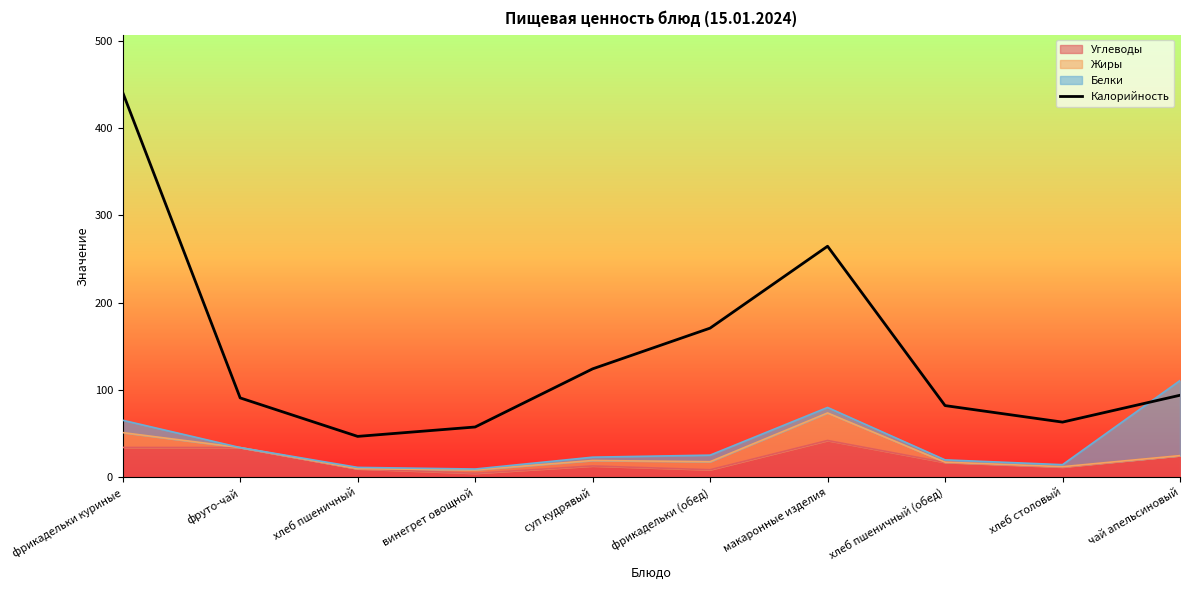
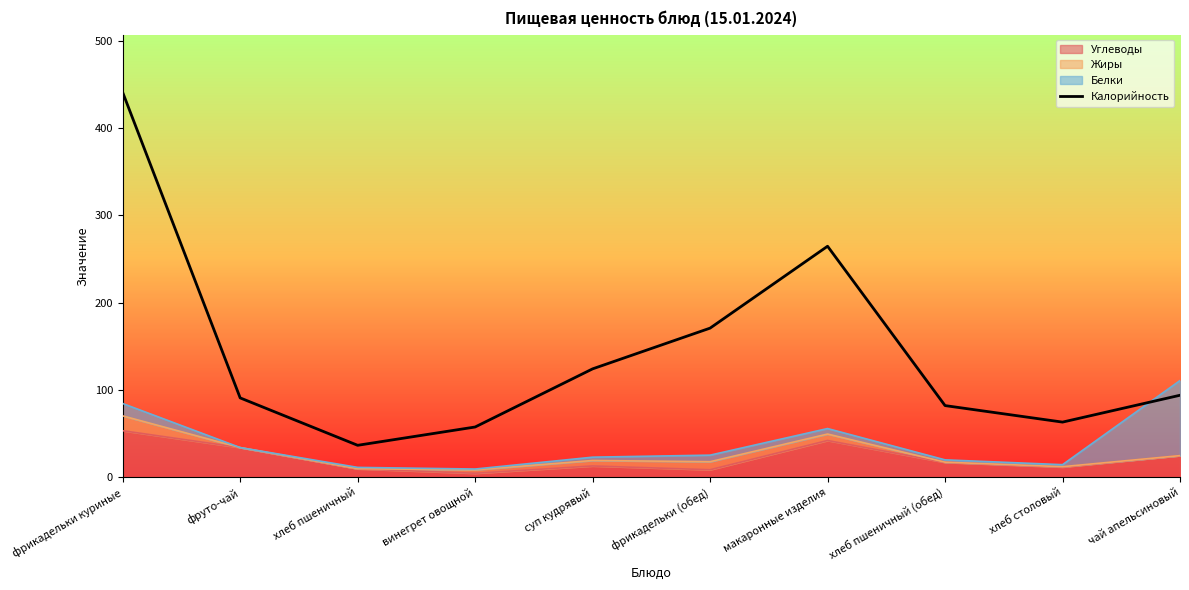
Углеводы, фрикадельки куриные: 30 -> 50
Калорийность, хлеб пшеничный: 50 -> 40
Жиры, макаронные изделия: 30 -> 10
